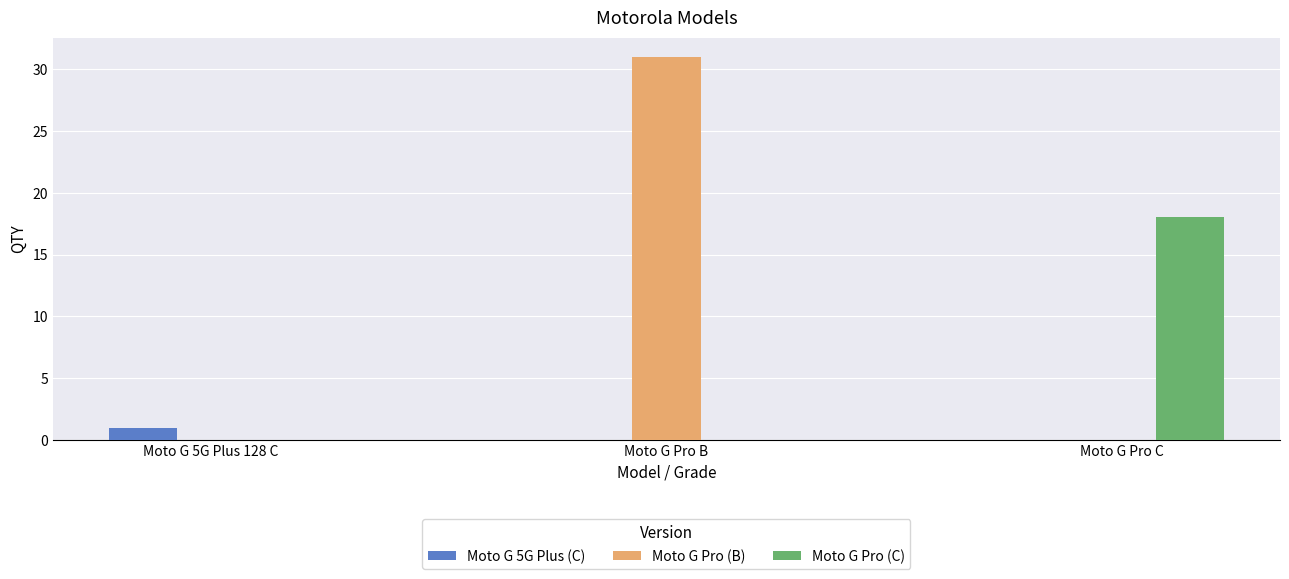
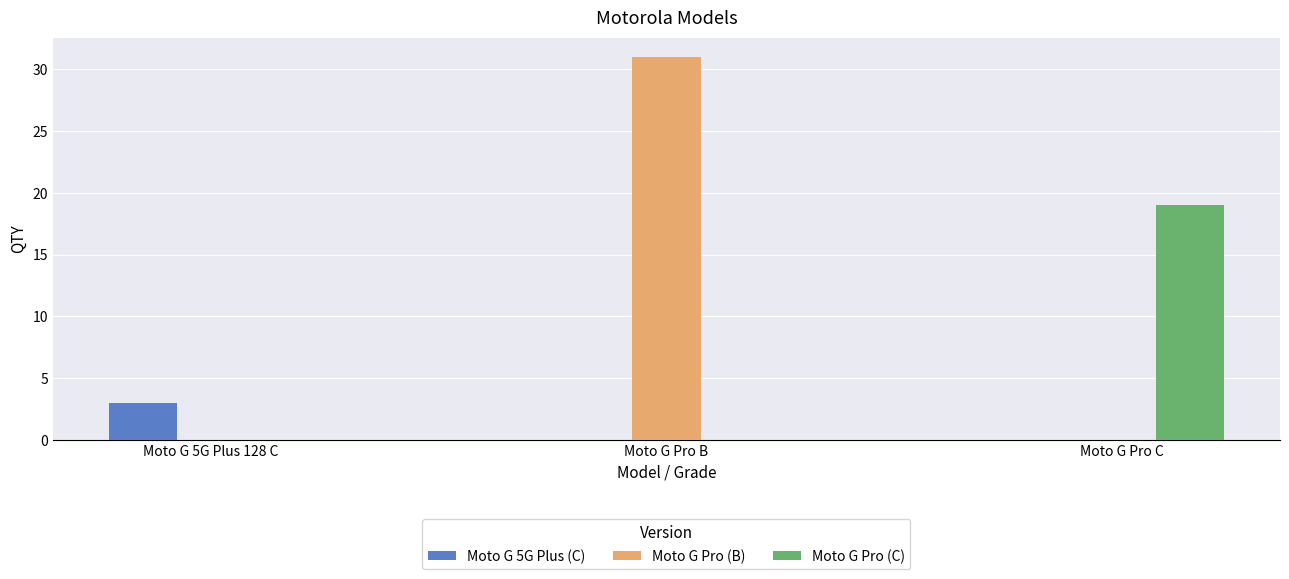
Moto G 5G Plus (C), Moto G 5G Plus 128 C: 1 -> 3
Moto G Pro (C), Moto G Pro C: 18 -> 19
